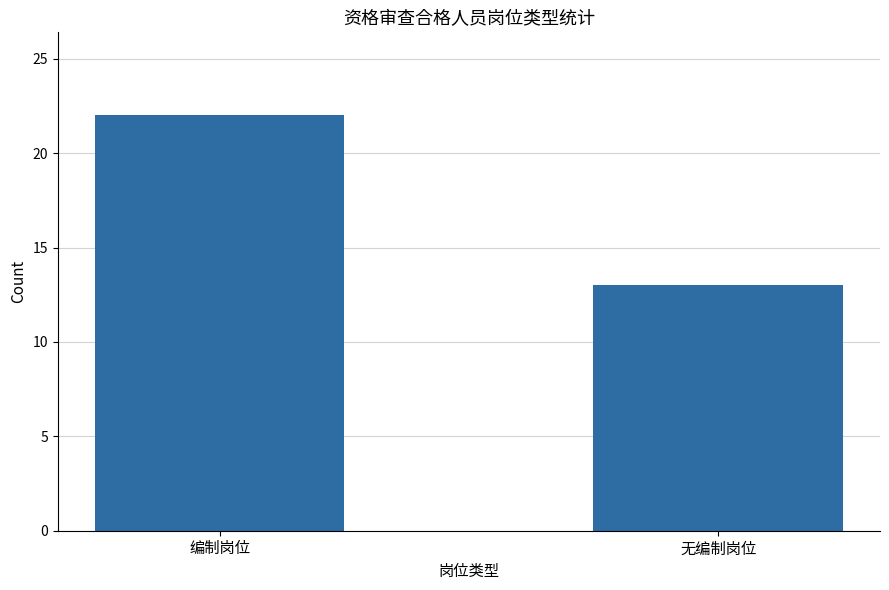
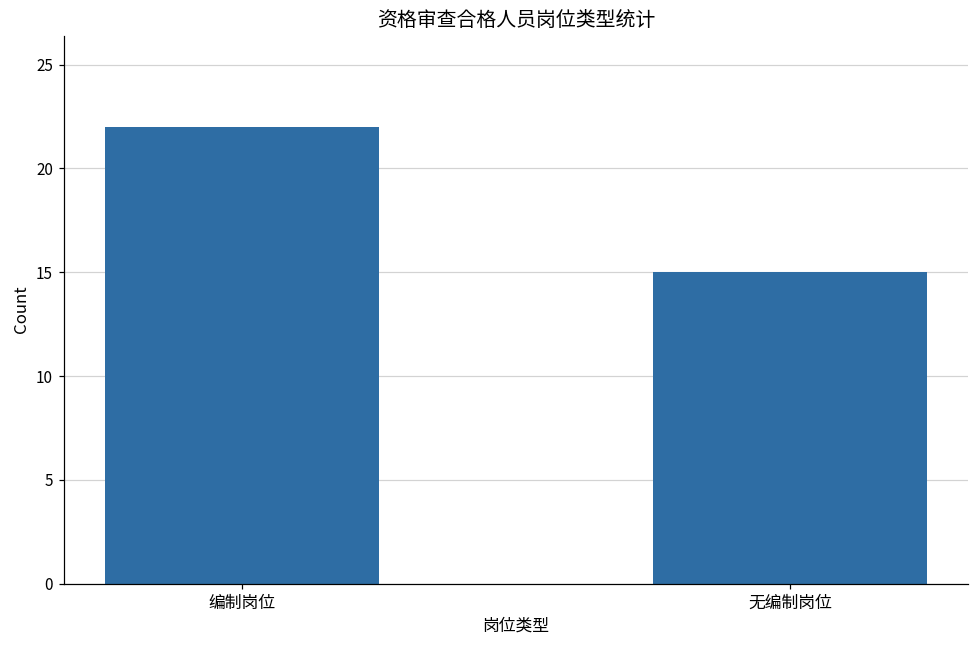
无编制岗位: 13 -> 15
